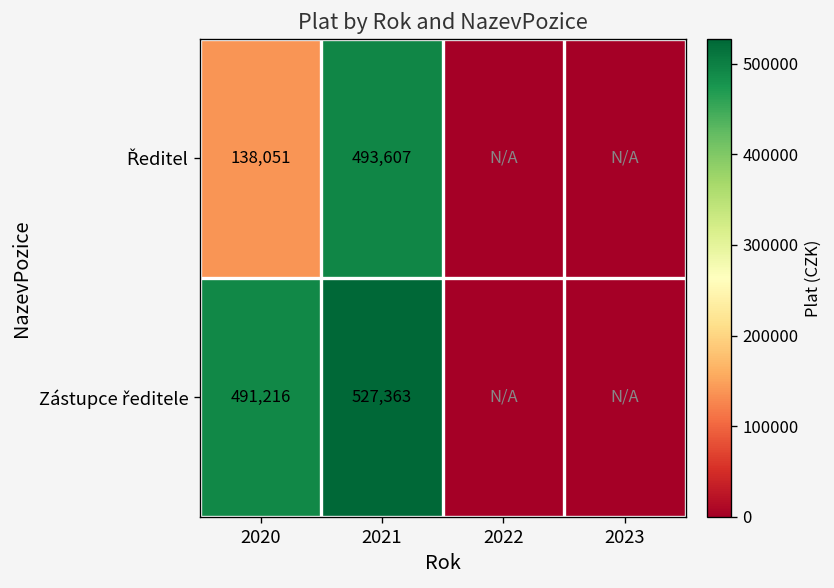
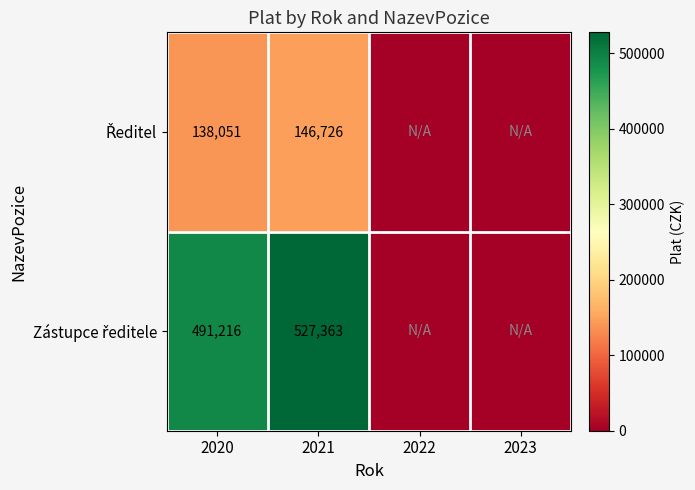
Ředitel, 2021: 493,607 -> 146,726
